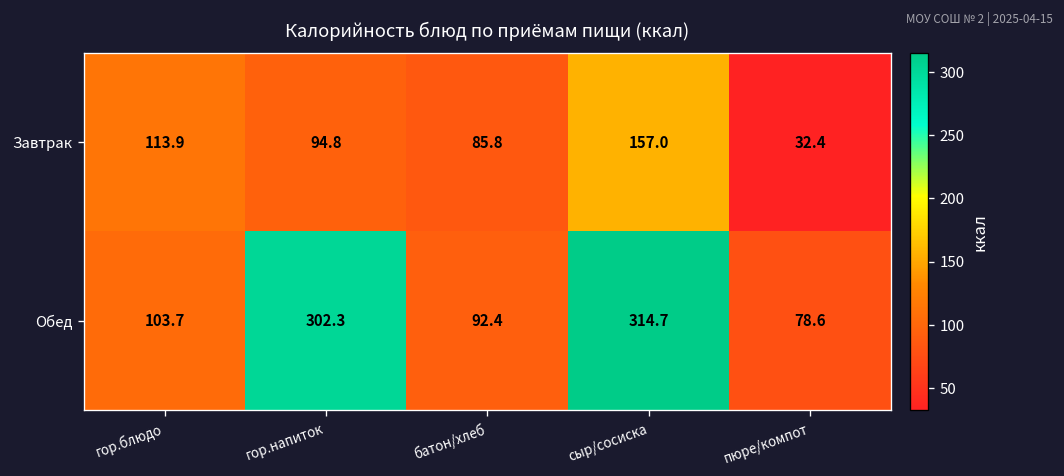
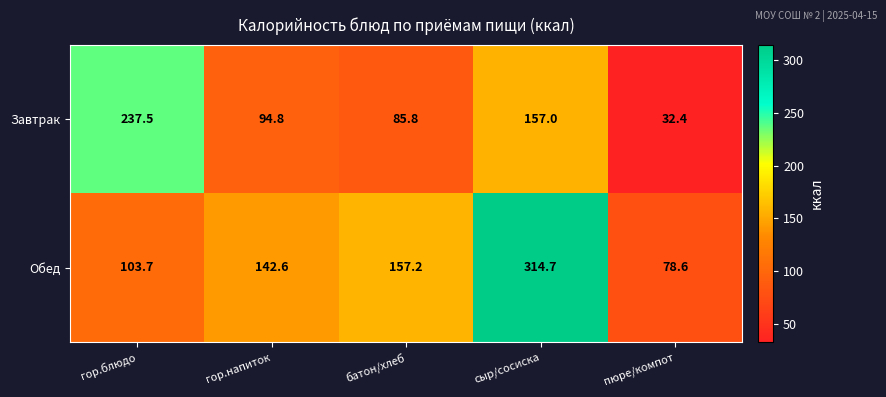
Завтрак, гор.блюдо: 113.9 -> 237.5
Обед, гор.напиток: 302.3 -> 142.6
Обед, батон/хлеб: 92.4 -> 157.2
